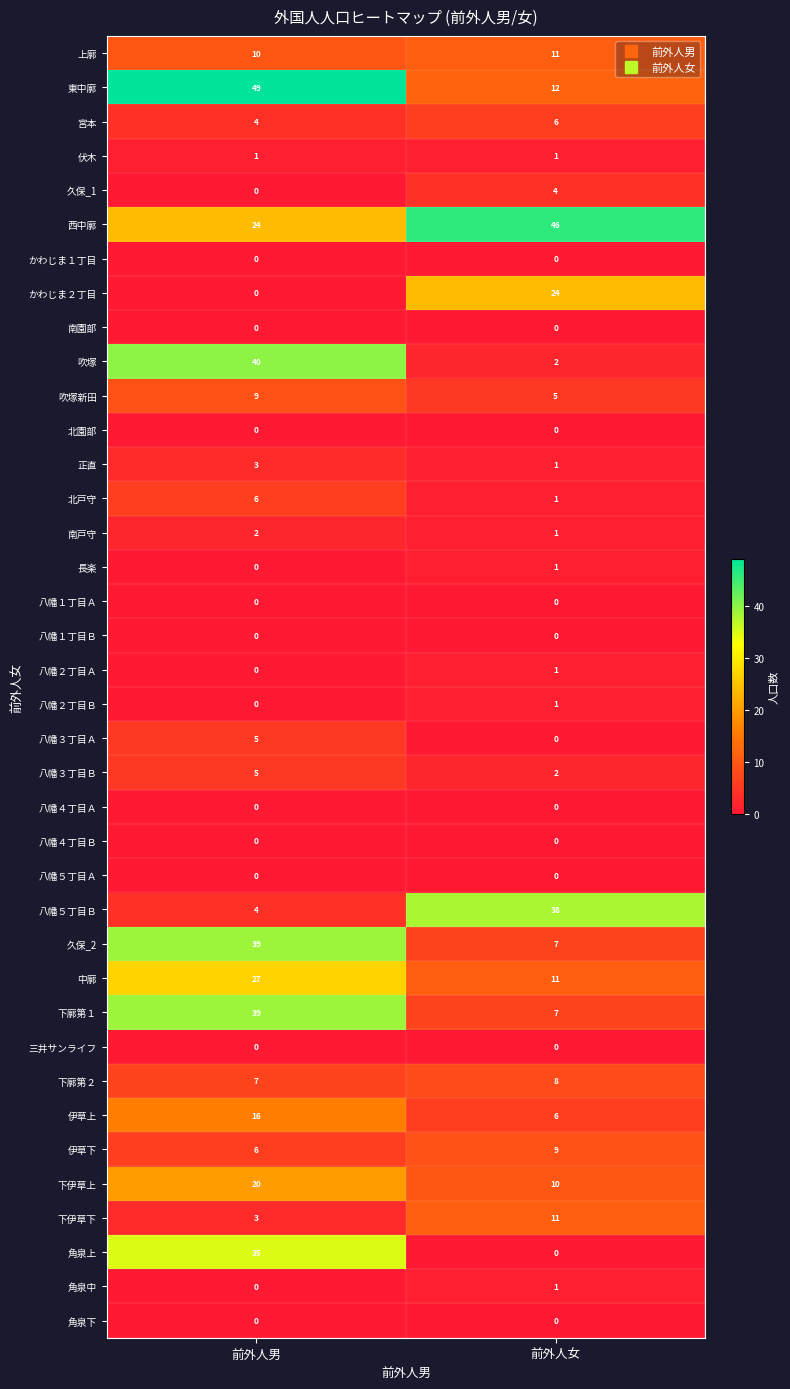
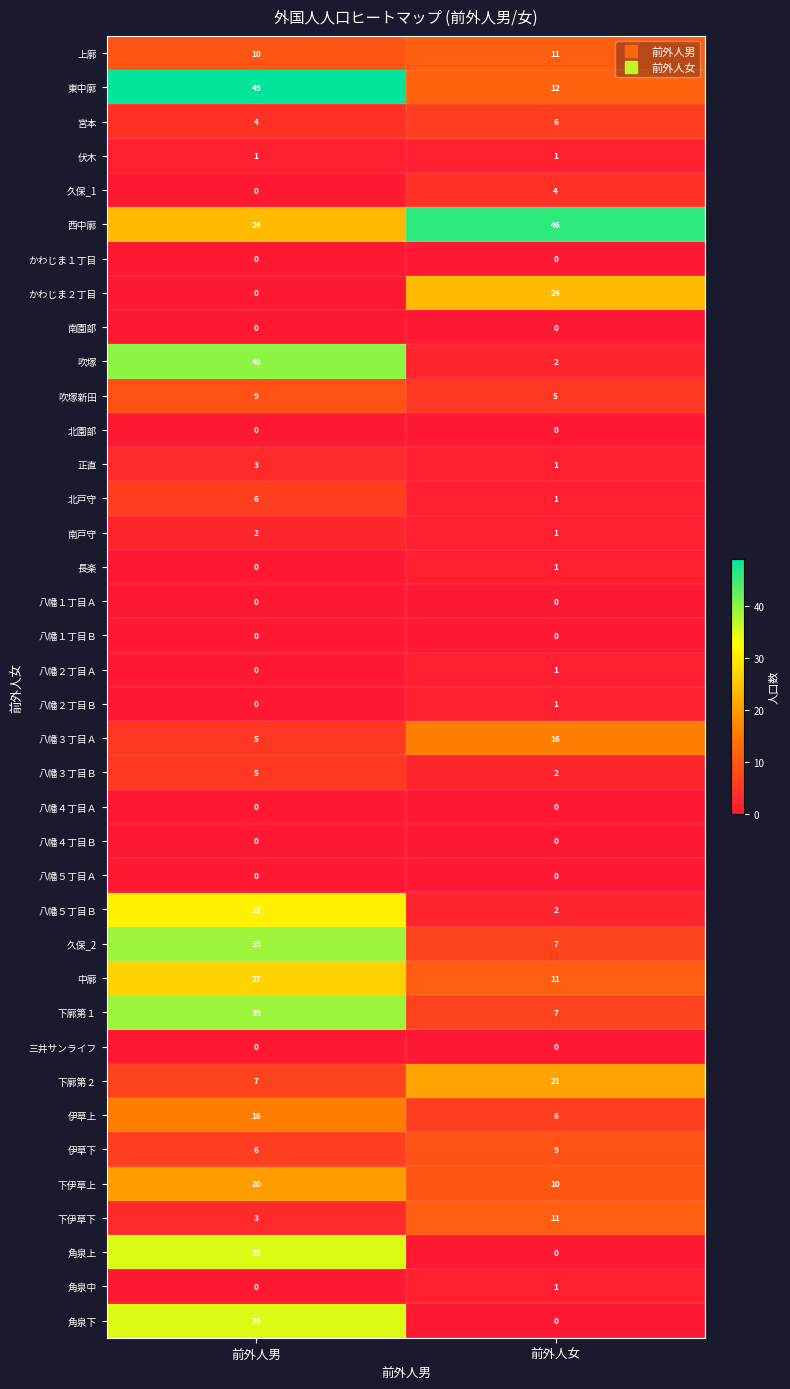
八幡３丁目Ａ, 前外人女: 0 -> 16
八幡５丁目Ｂ, 前外人男: 4 -> 31
八幡５丁目Ｂ, 前外人女: 38 -> 2
下廓第２, 前外人女: 8 -> 21
角泉下, 前外人男: 0 -> 35
